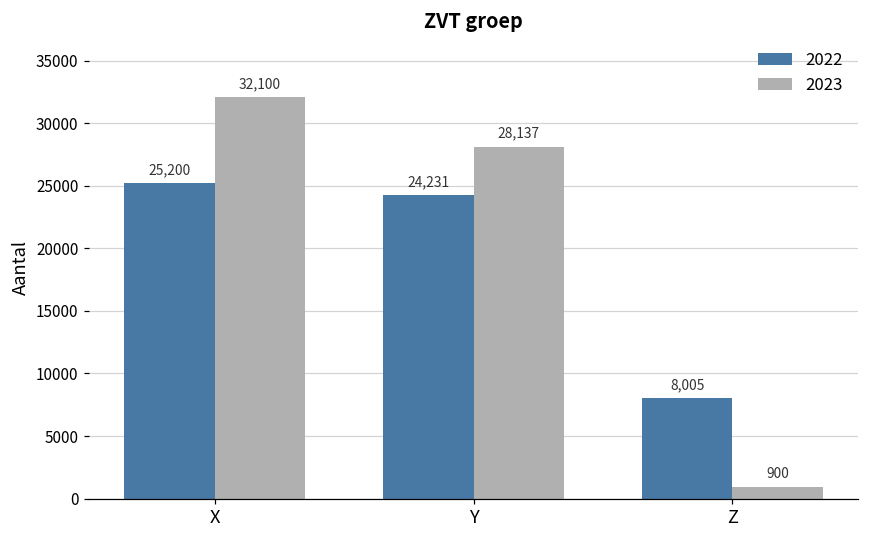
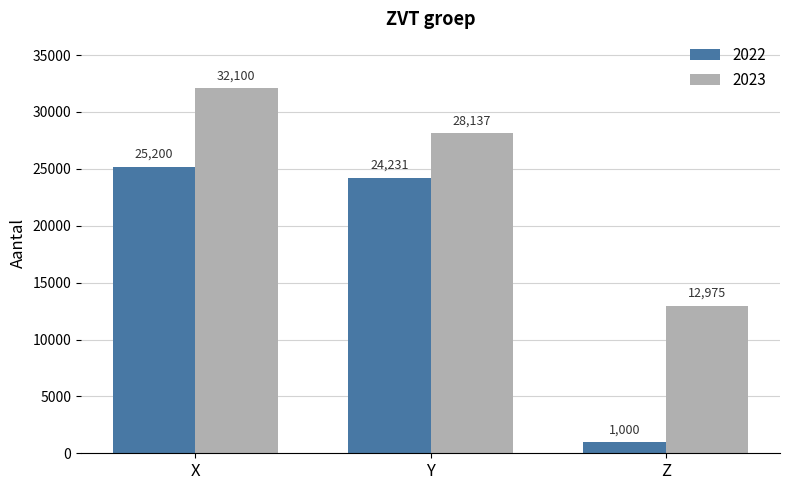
2022, Z: 8,005 -> 1,000
2023, Z: 900 -> 12,975
